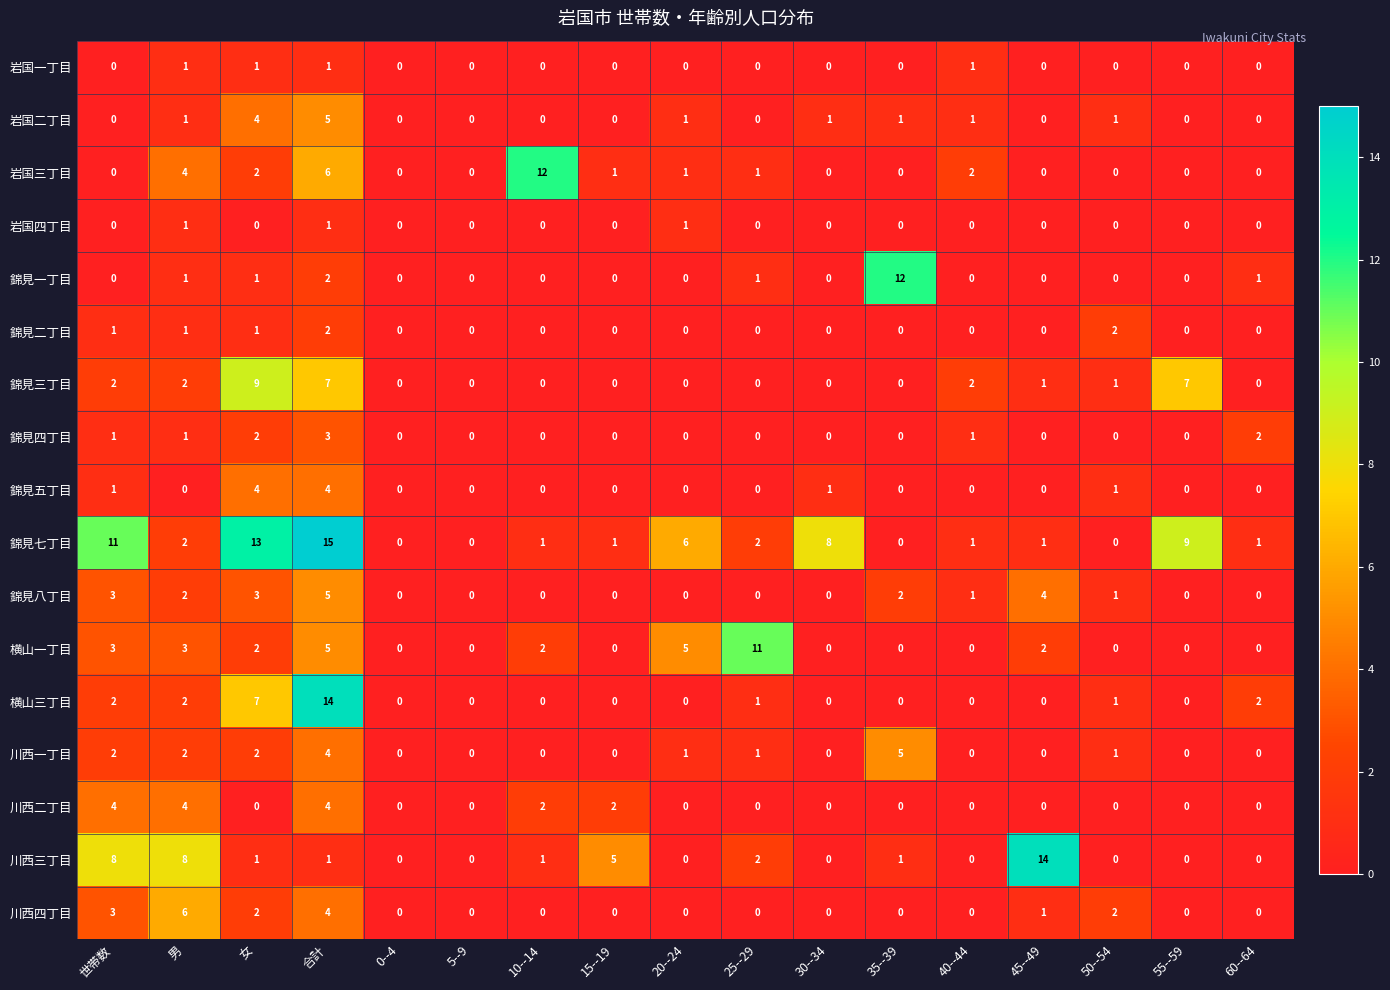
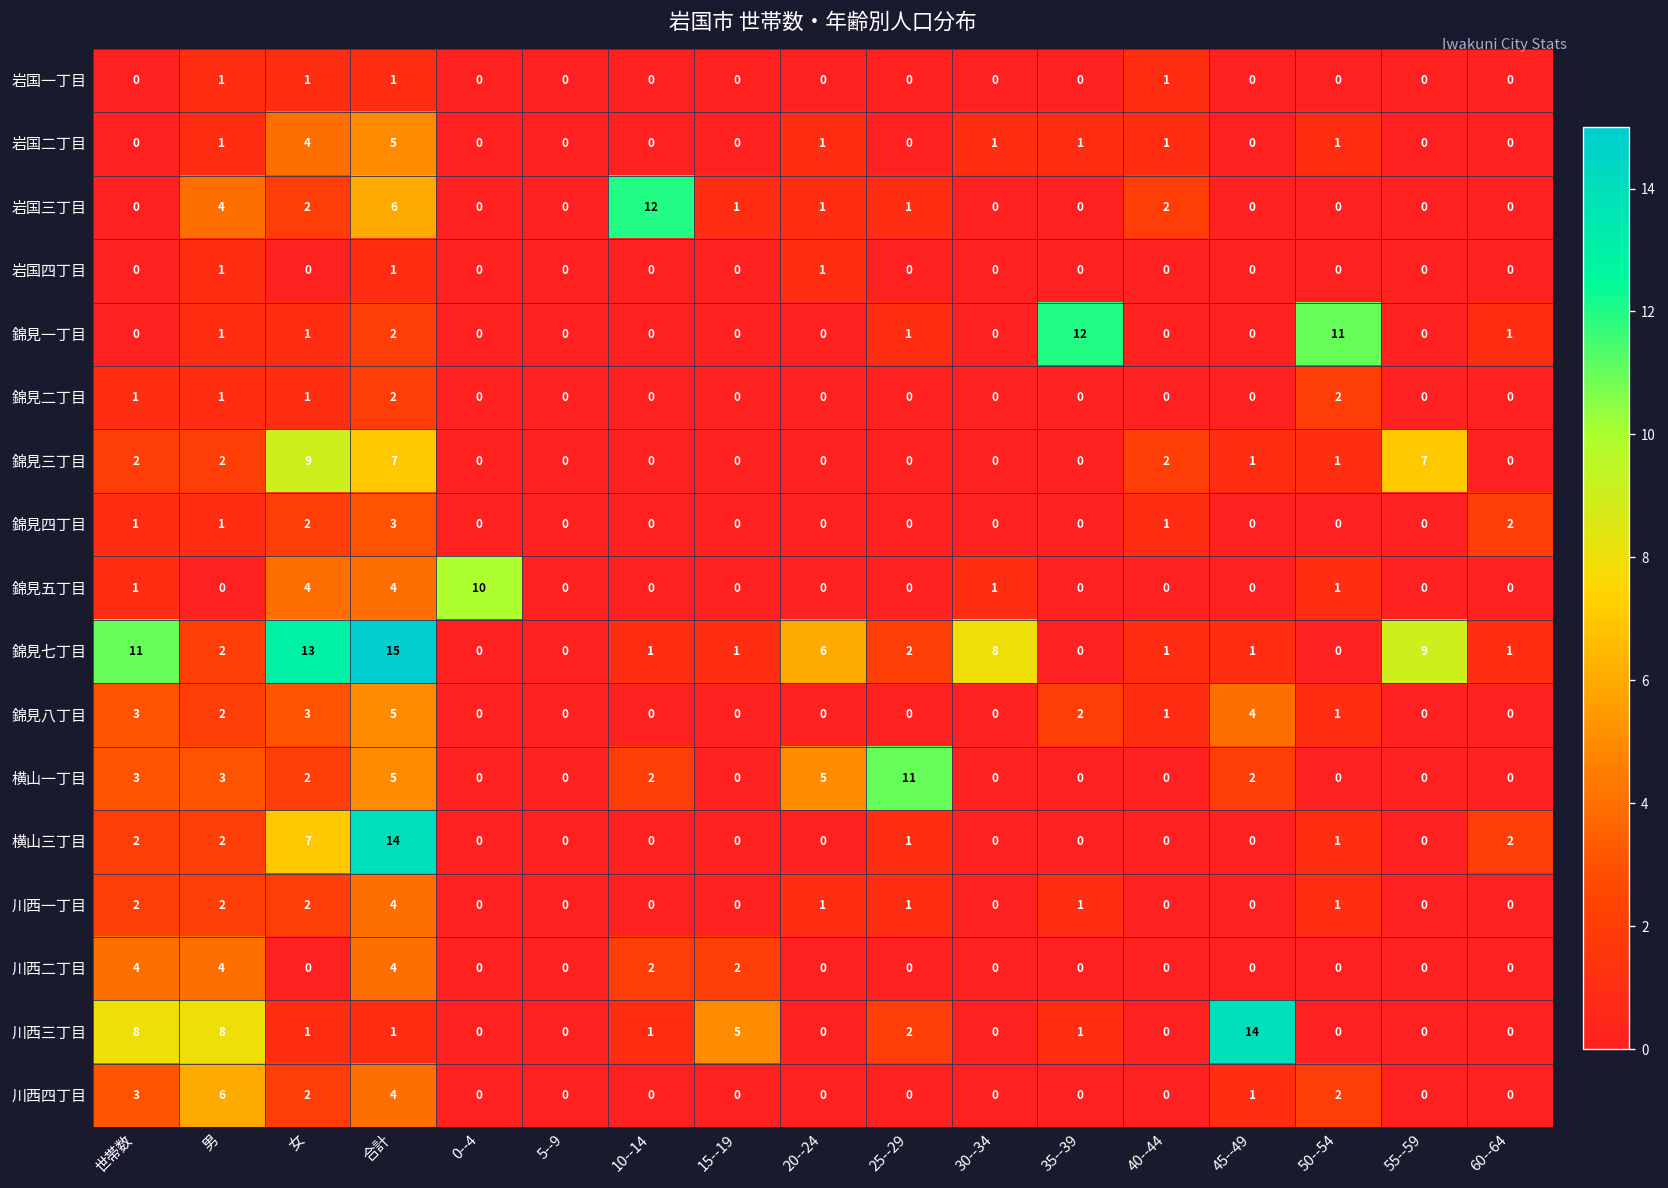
錦見一丁目, 50--54: 0 -> 11
錦見五丁目, 0--4: 0 -> 10
川西一丁目, 35--39: 5 -> 1
